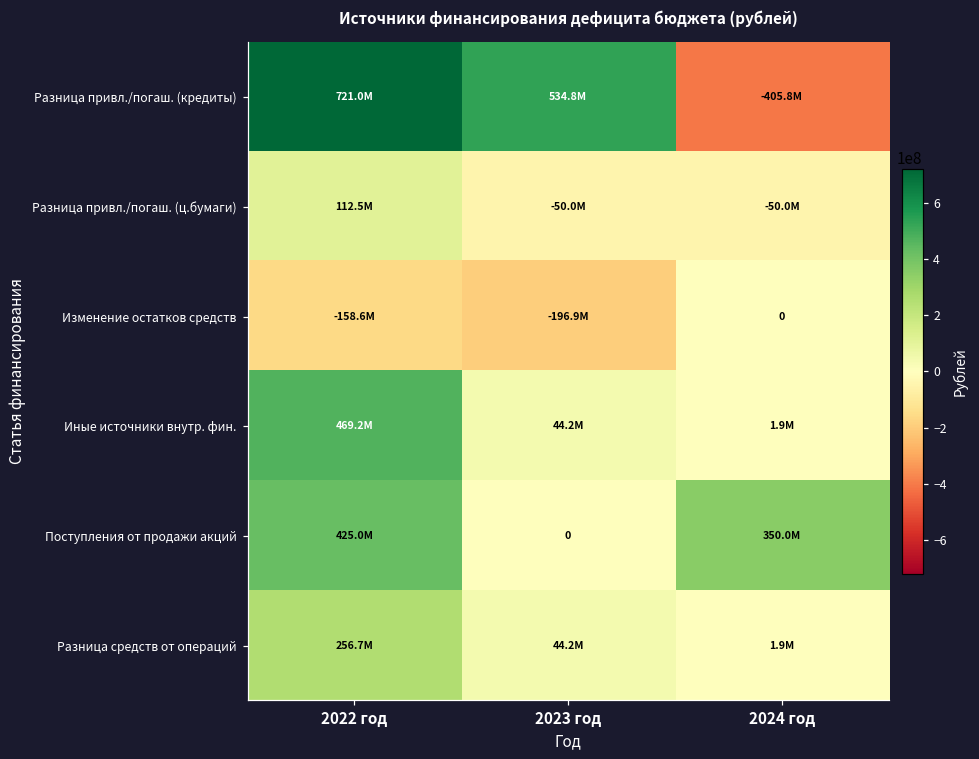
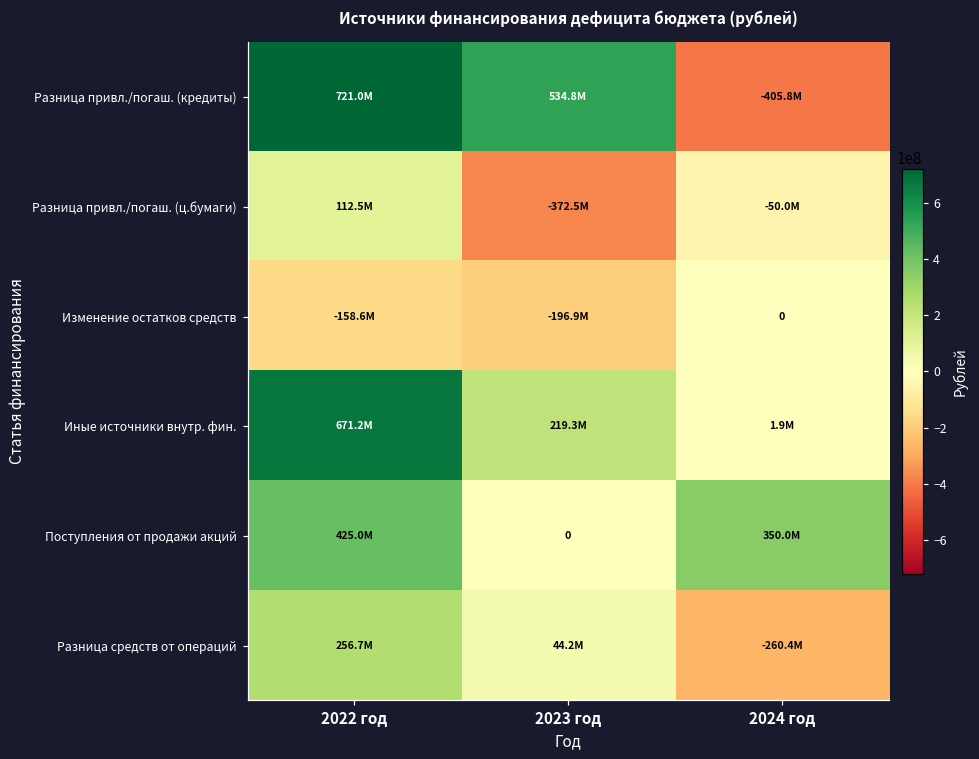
Разница привл./погаш. (ц.бумаги), 2023 год: -50.0M -> -372.5M
Иные источники внутр. фин., 2022 год: 469.2M -> 671.2M
Иные источники внутр. фин., 2023 год: 44.2M -> 219.3M
Разница средств от операций, 2024 год: 1.9M -> -260.4M
